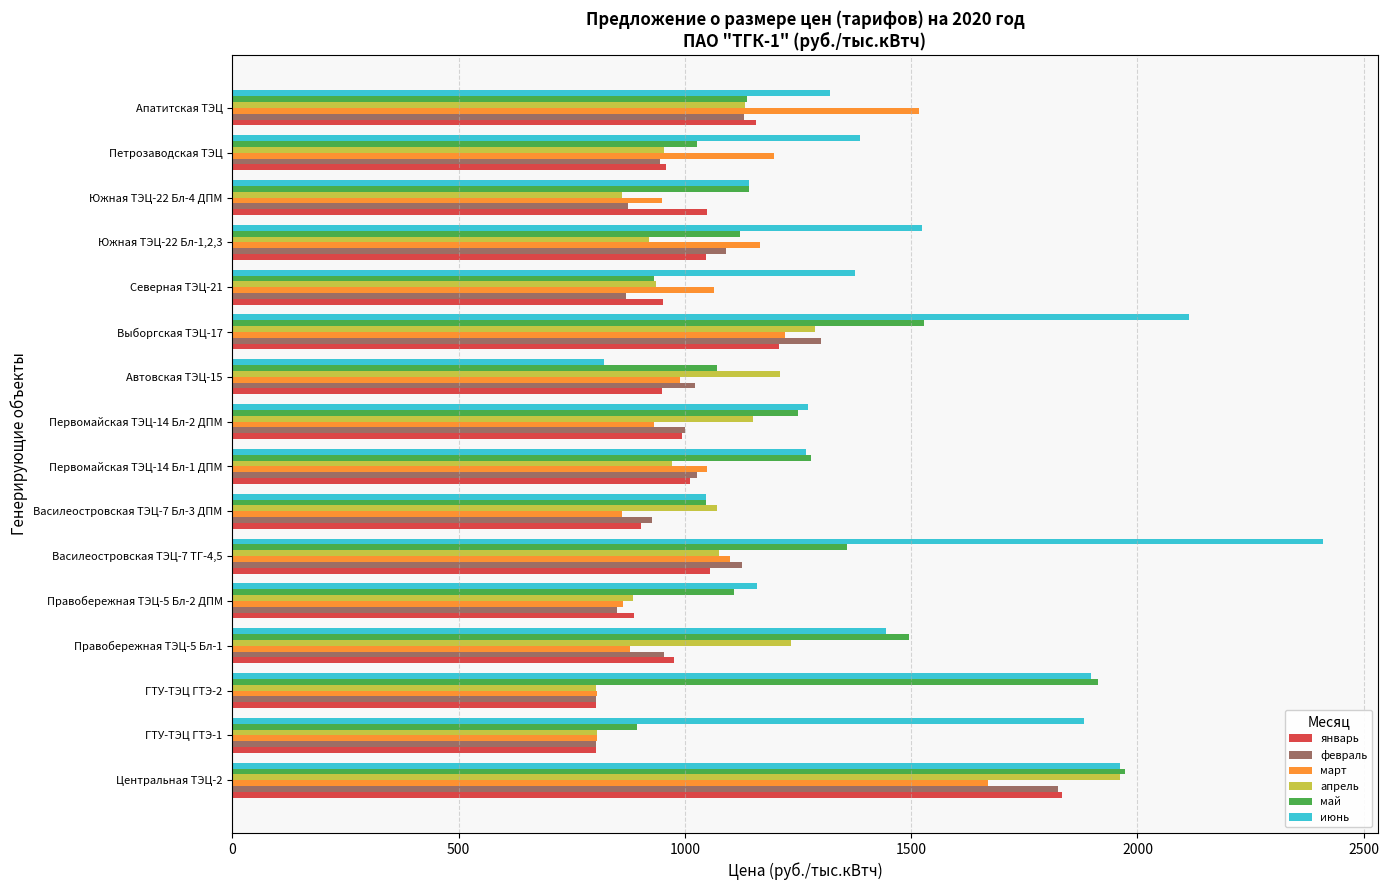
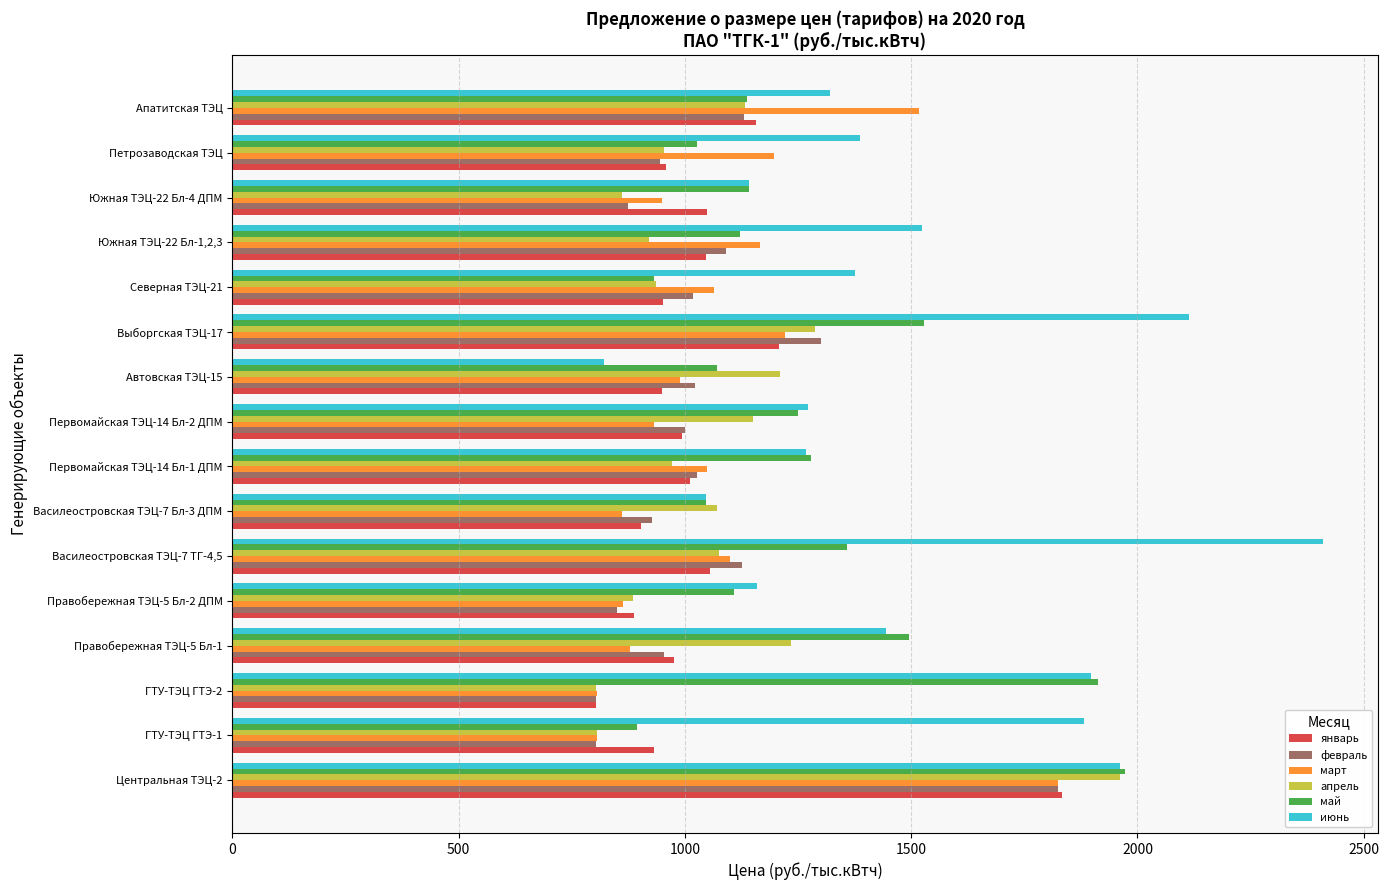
февраль, Северная ТЭЦ-21: 870 -> 1020
январь, ГТУ-ТЭЦ ГТЭ-1: 800 -> 930
март, Центральная ТЭЦ-2: 1670 -> 1820
